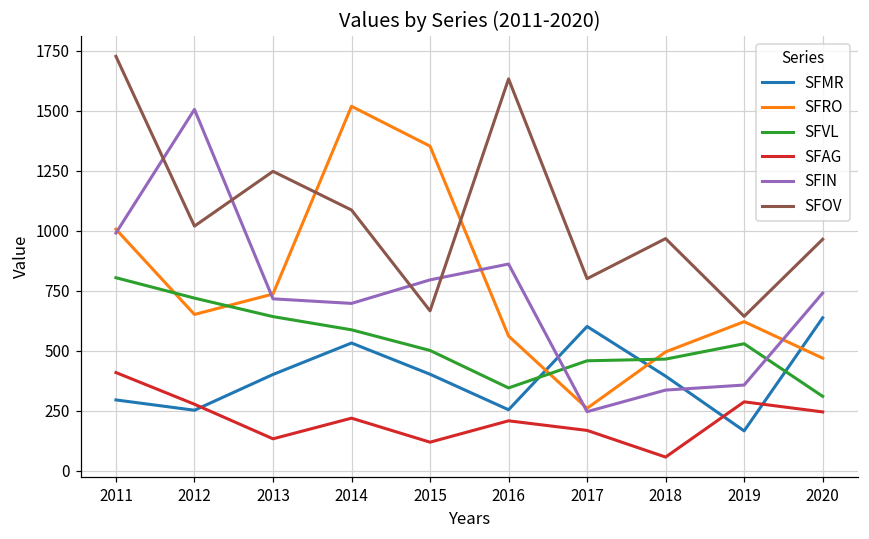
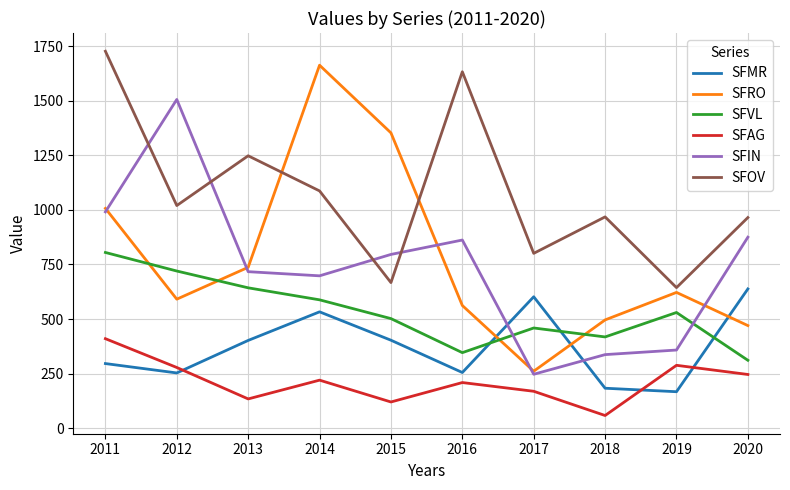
SFRO, 2012: 650 -> 590
SFRO, 2014: 1520 -> 1660
SFMR, 2018: 400 -> 180
SFVL, 2018: 470 -> 420
SFIN, 2020: 740 -> 880
